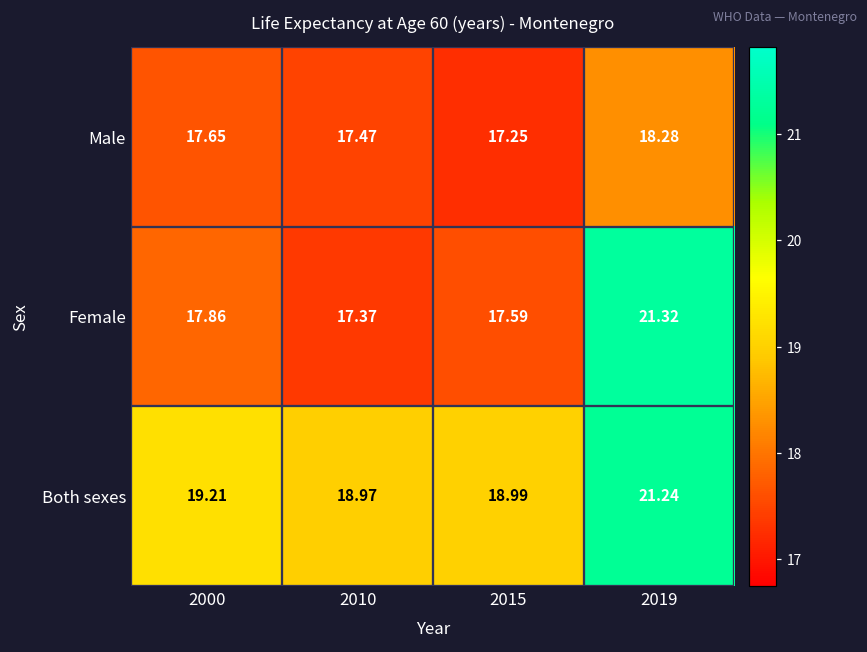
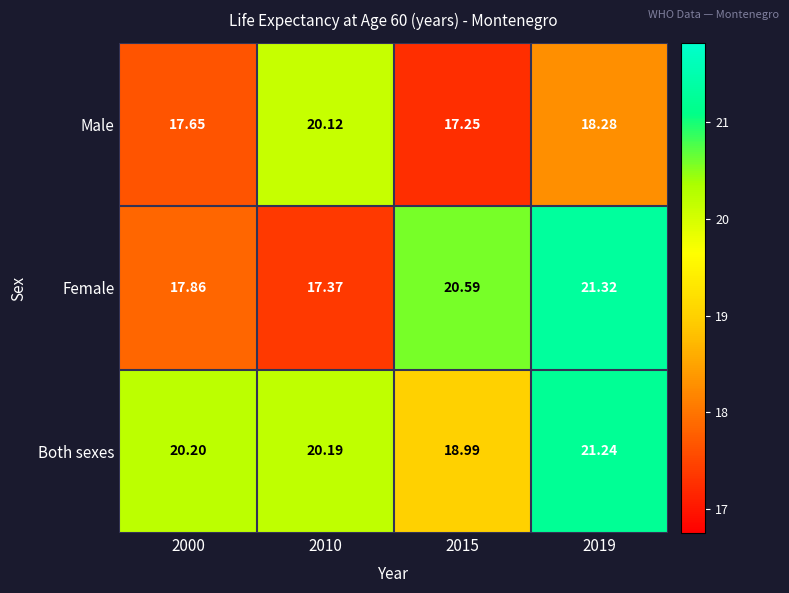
Male, 2010: 17.47 -> 20.12
Female, 2015: 17.59 -> 20.59
Both sexes, 2000: 19.21 -> 20.20
Both sexes, 2010: 18.97 -> 20.19
